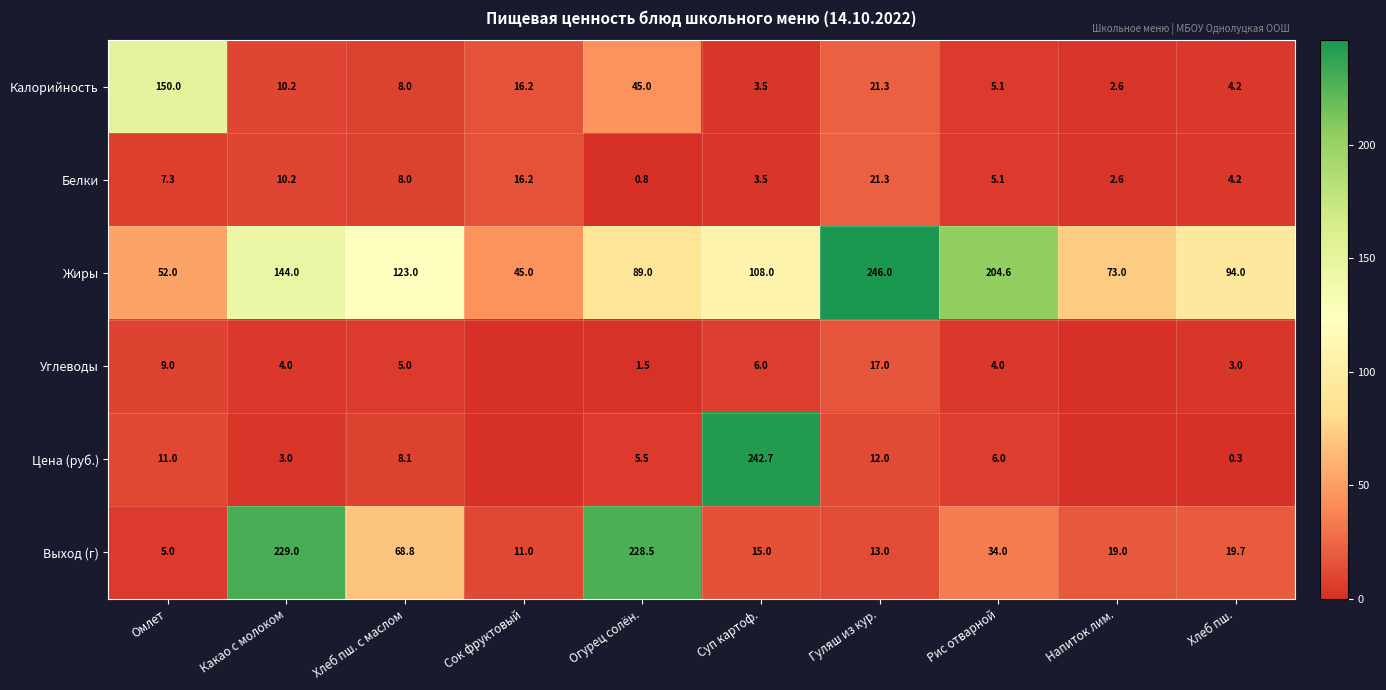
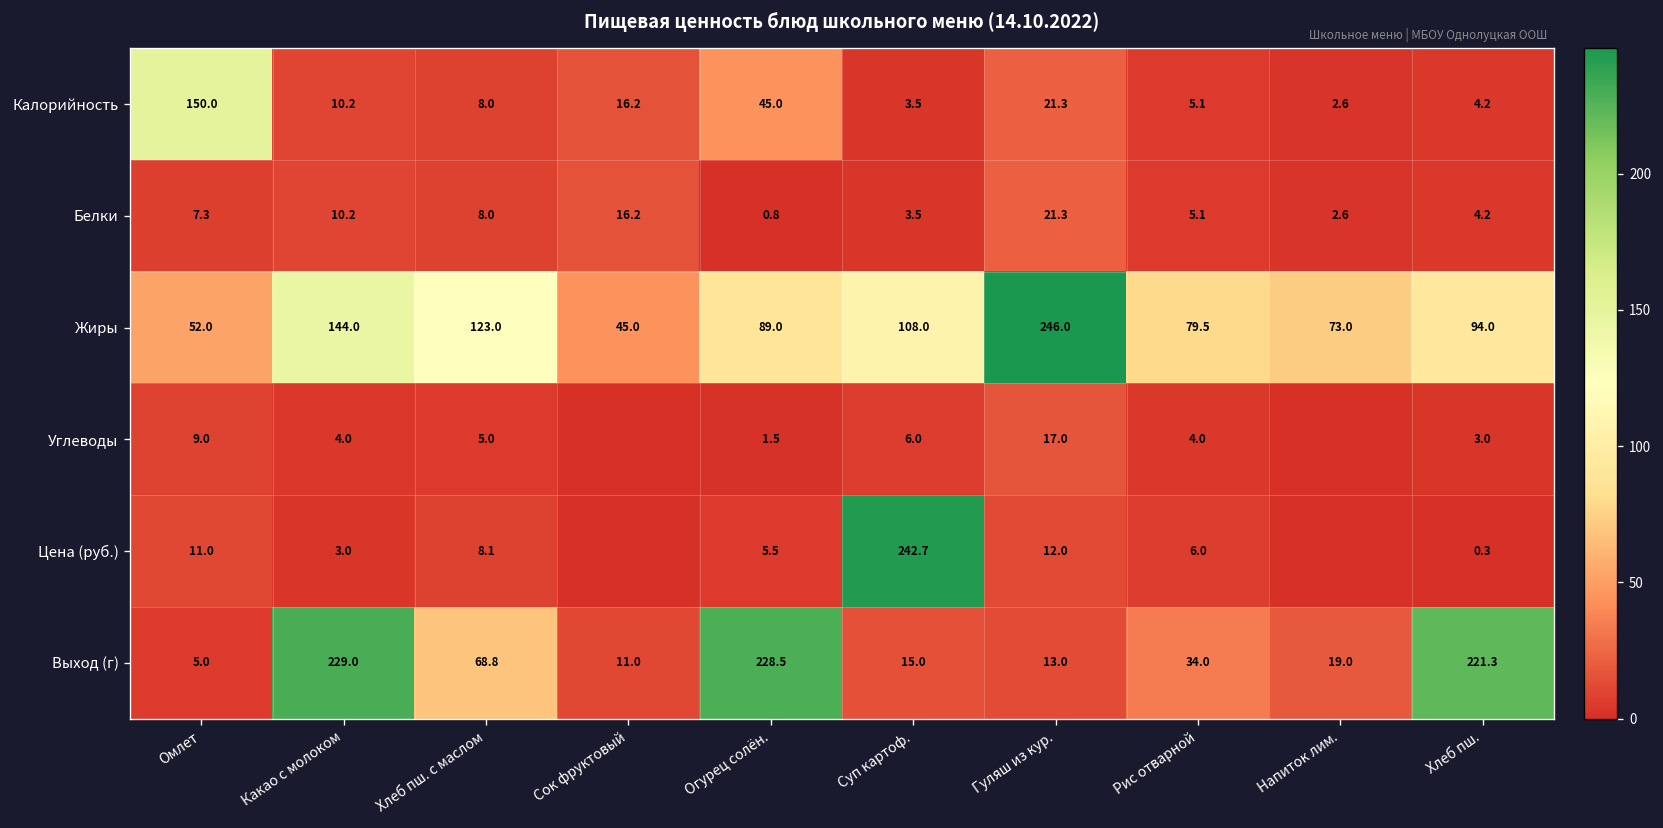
Жиры, Рис отварной: 204.6 -> 79.5
Выход (г), Хлеб пш.: 19.7 -> 221.3
